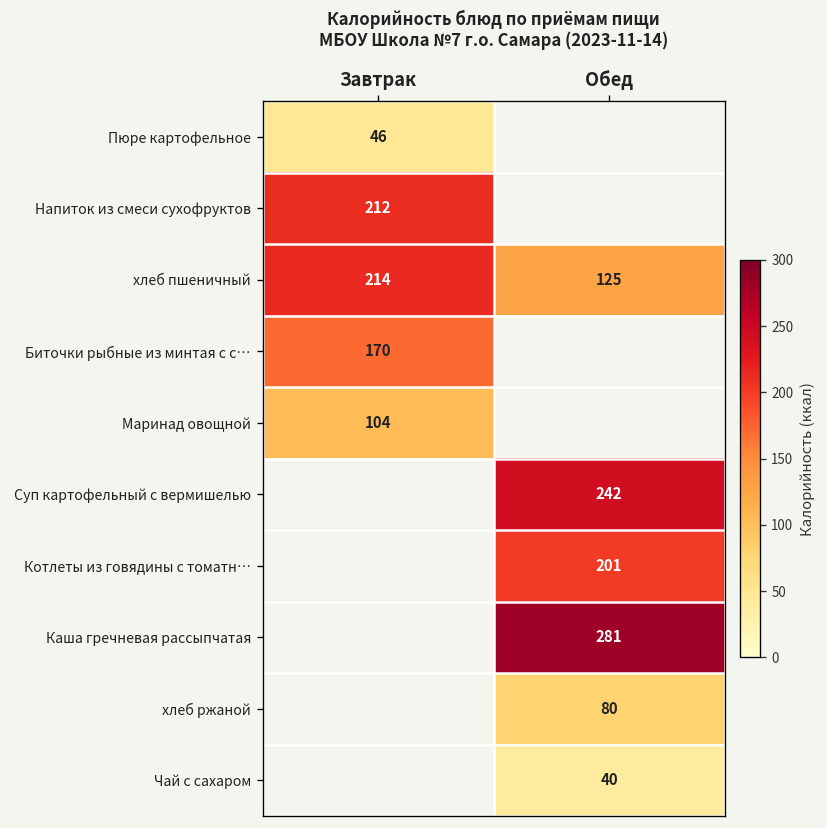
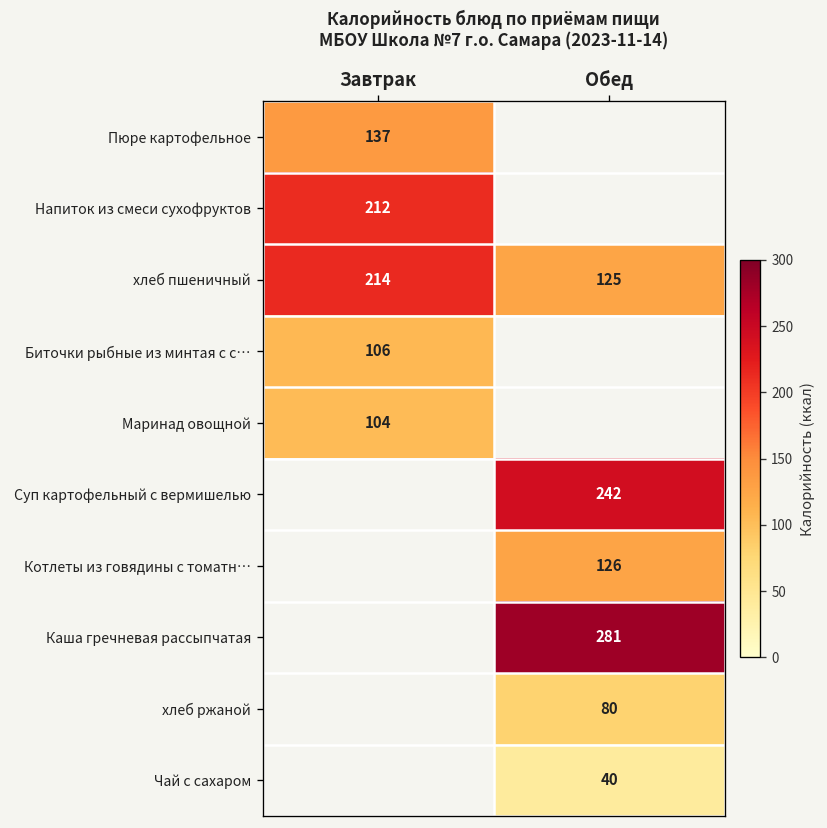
Пюре картофельное, Завтрак: 46 -> 137
Биточки рыбные из минтая с с…, Завтрак: 170 -> 106
Котлеты из говядины с томатн…, Обед: 201 -> 126
